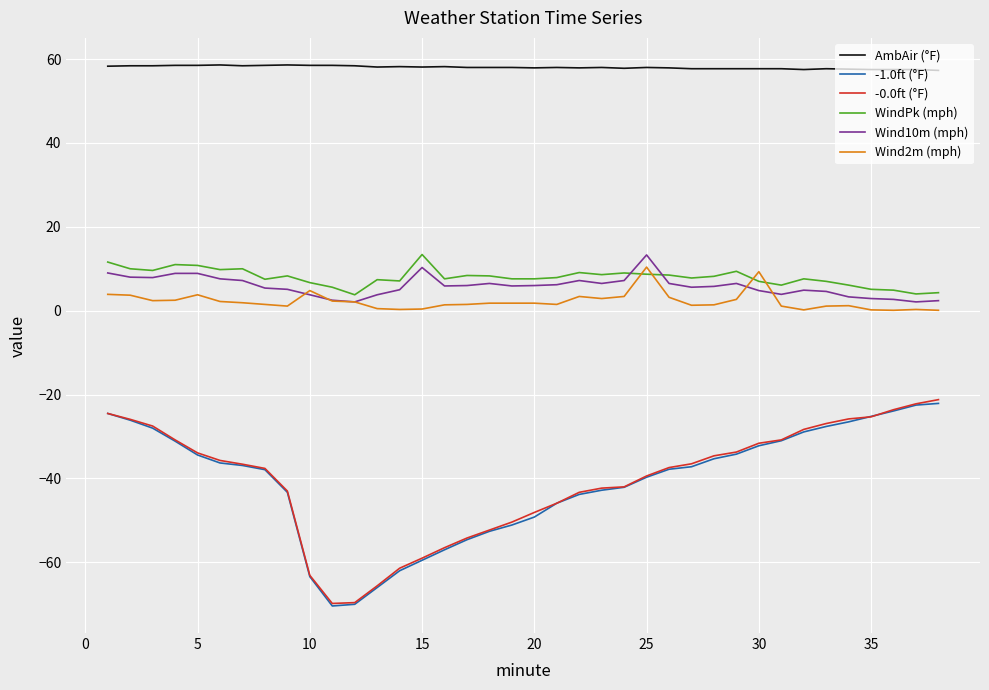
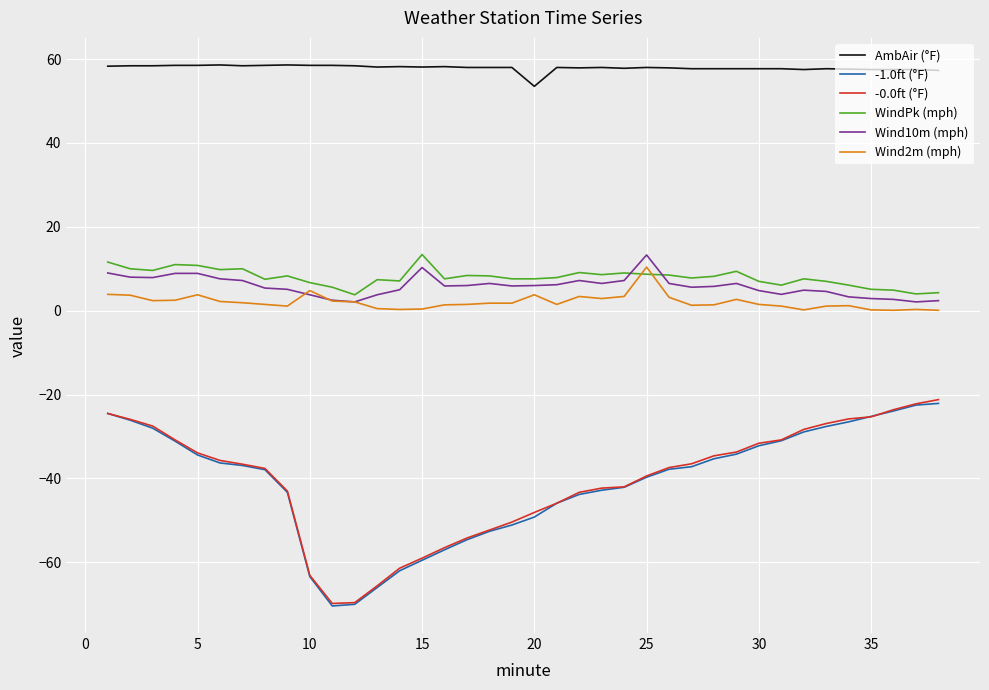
AmbAir (°F), 20: 58 -> 54
Wind2m (mph), 20: 2 -> 4
Wind2m (mph), 30: 9 -> 2
